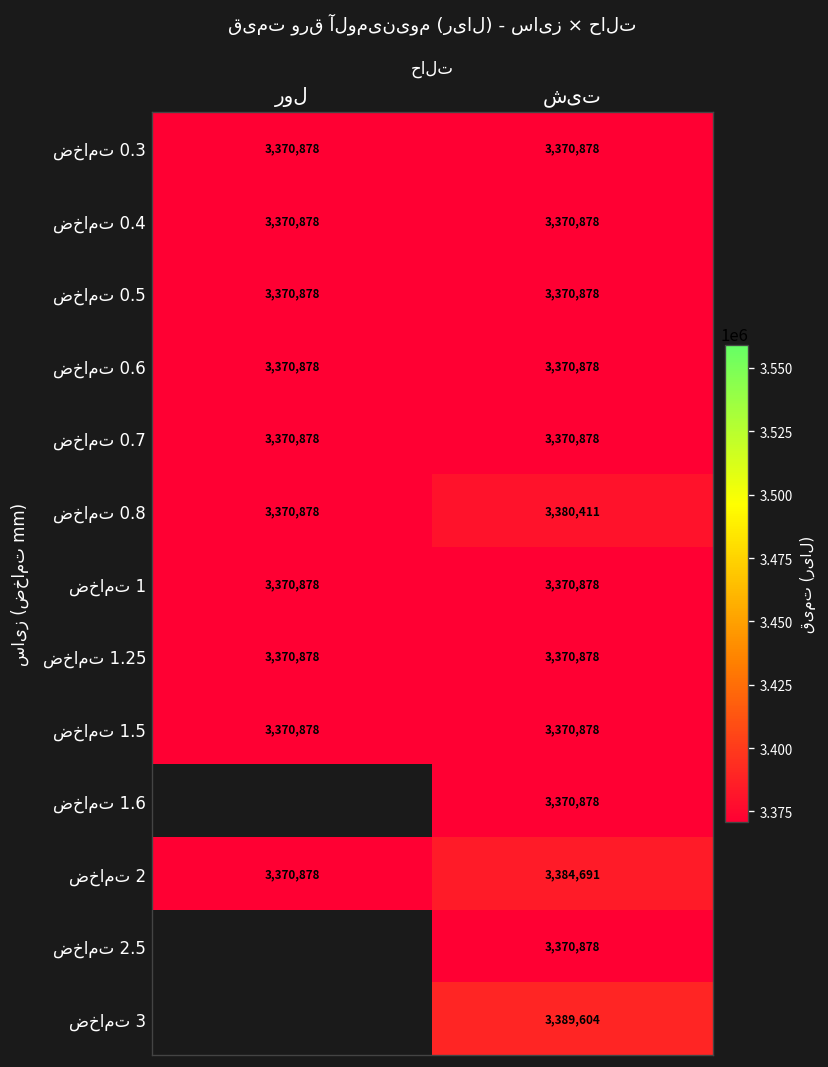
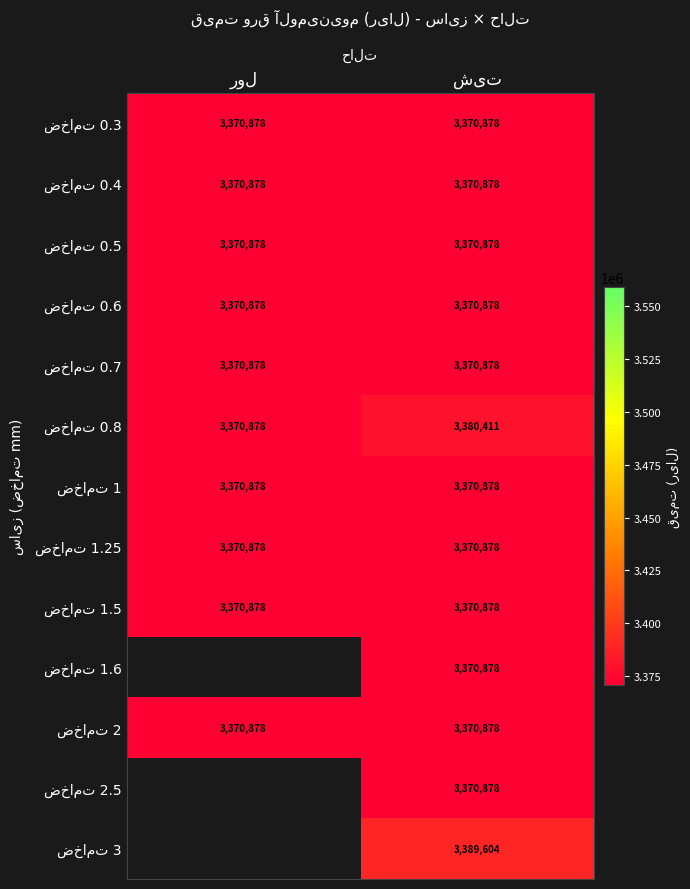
ضخامت 2, شیت: 3,384,691 -> 3,370,878
